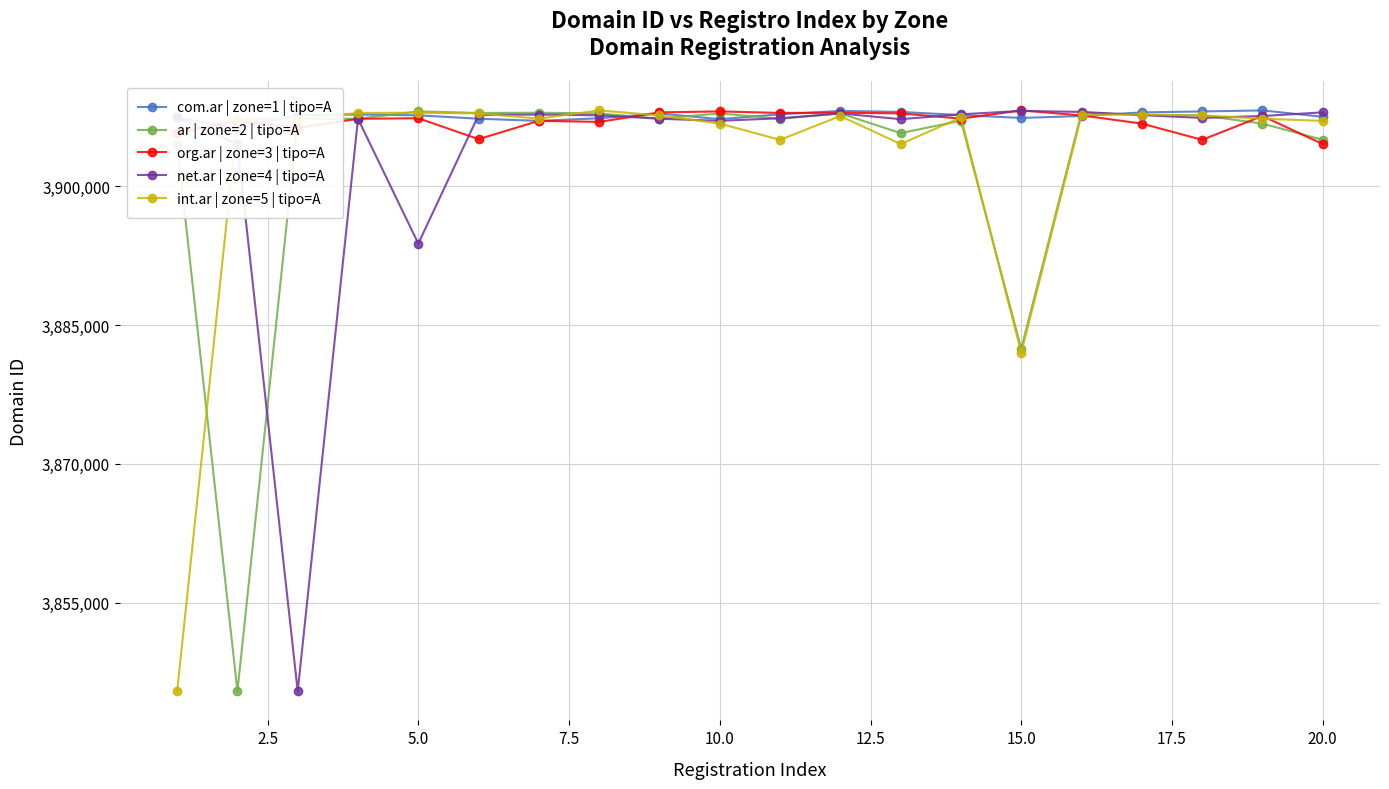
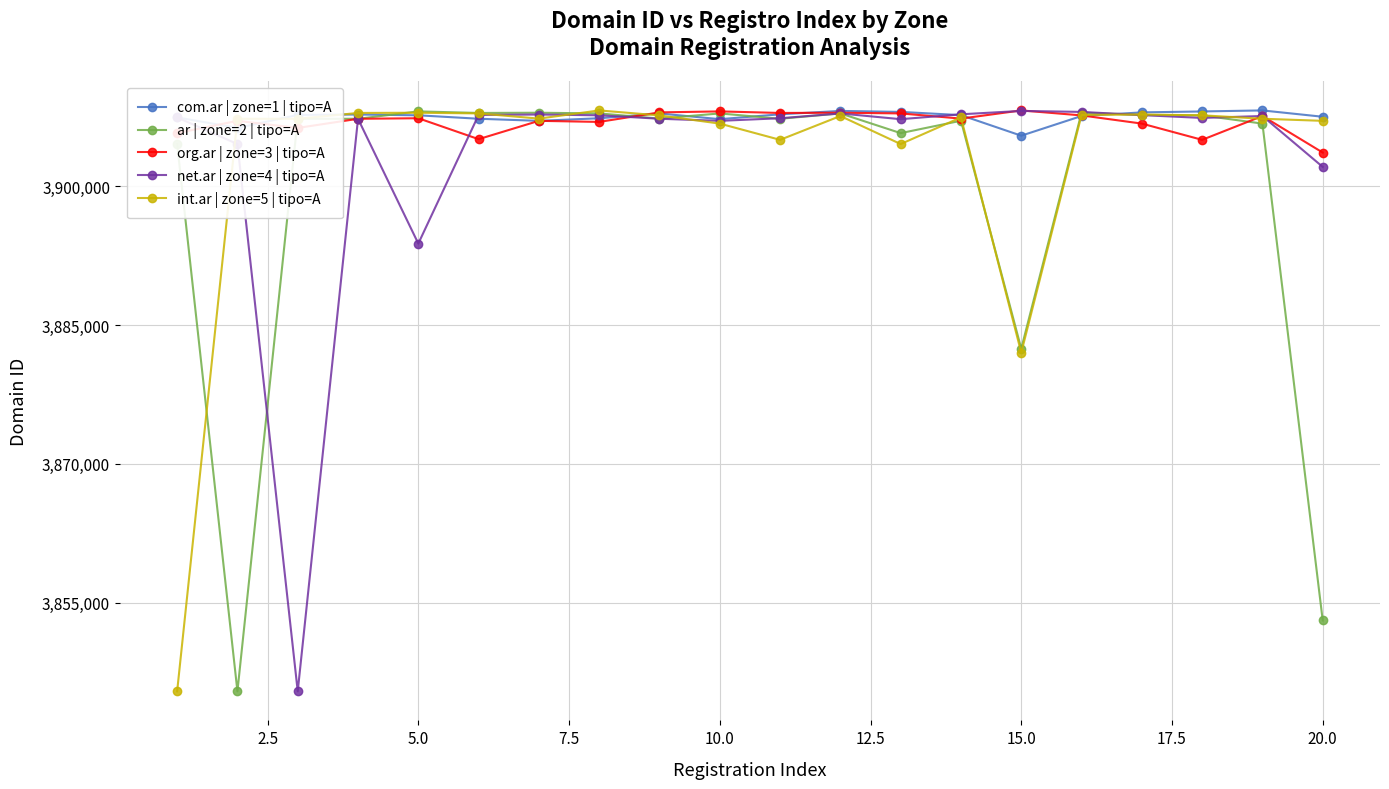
com.ar | zone=1 | tipo=A, 15.0: 3,907,000 -> 3,905,000
ar | zone=2 | tipo=A, 20.0: 3,905,000 -> 3,853,000
org.ar | zone=3 | tipo=A, 20.0: 3,905,000 -> 3,904,000
net.ar | zone=4 | tipo=A, 20.0: 3,908,000 -> 3,902,000
